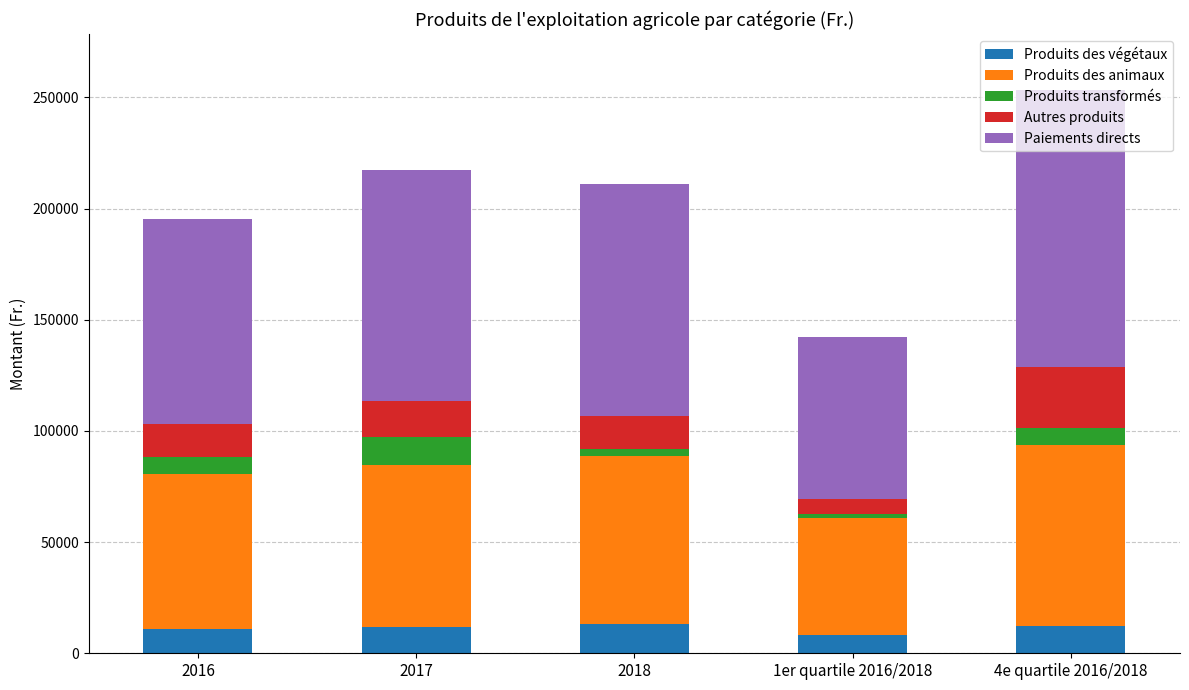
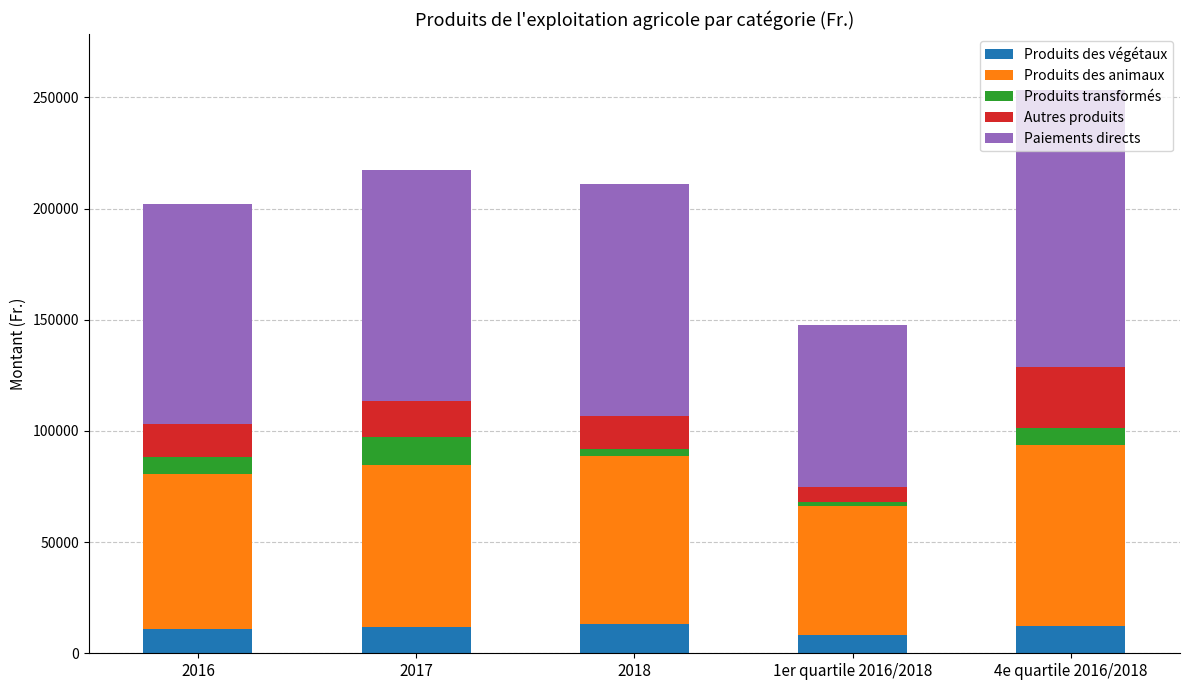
Paiements directs, 2016: 92000 -> 99000
Produits des animaux, 1er quartile 2016/2018: 52000 -> 58000
